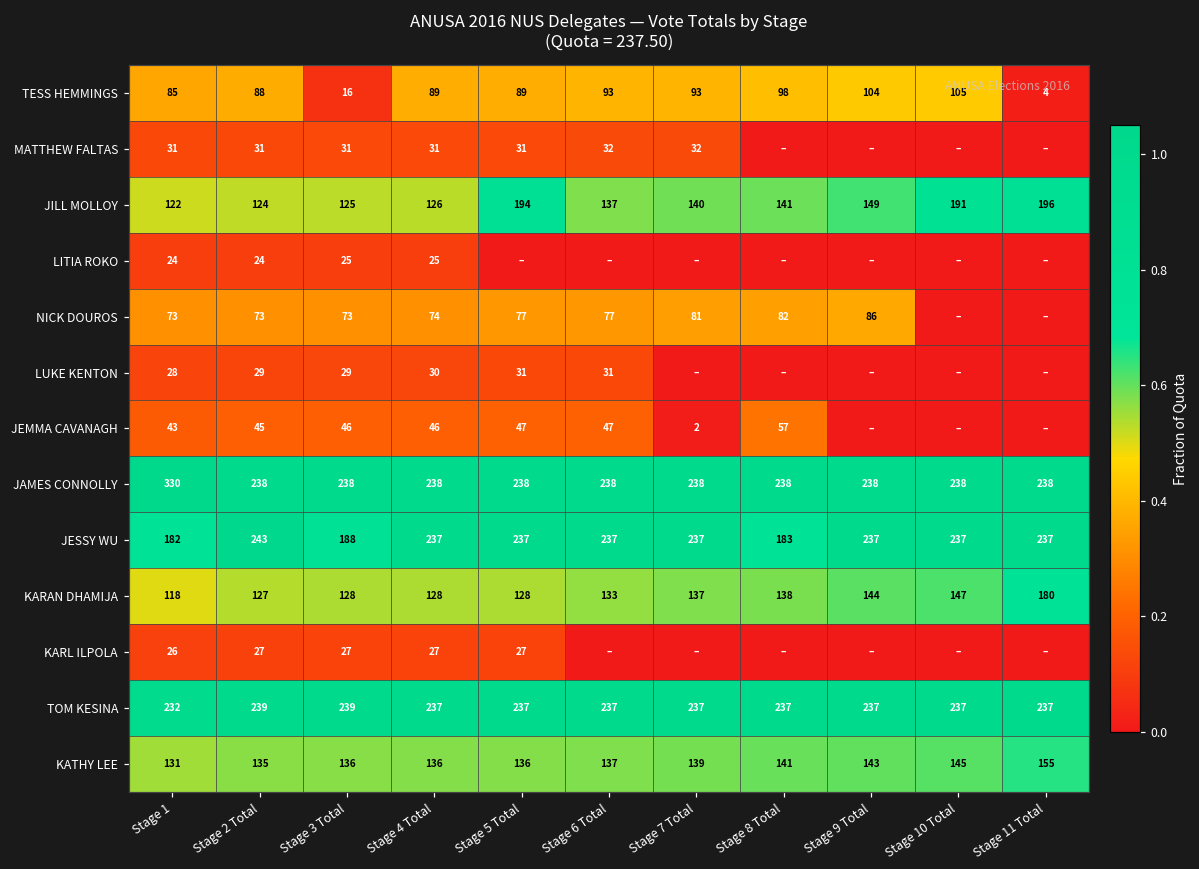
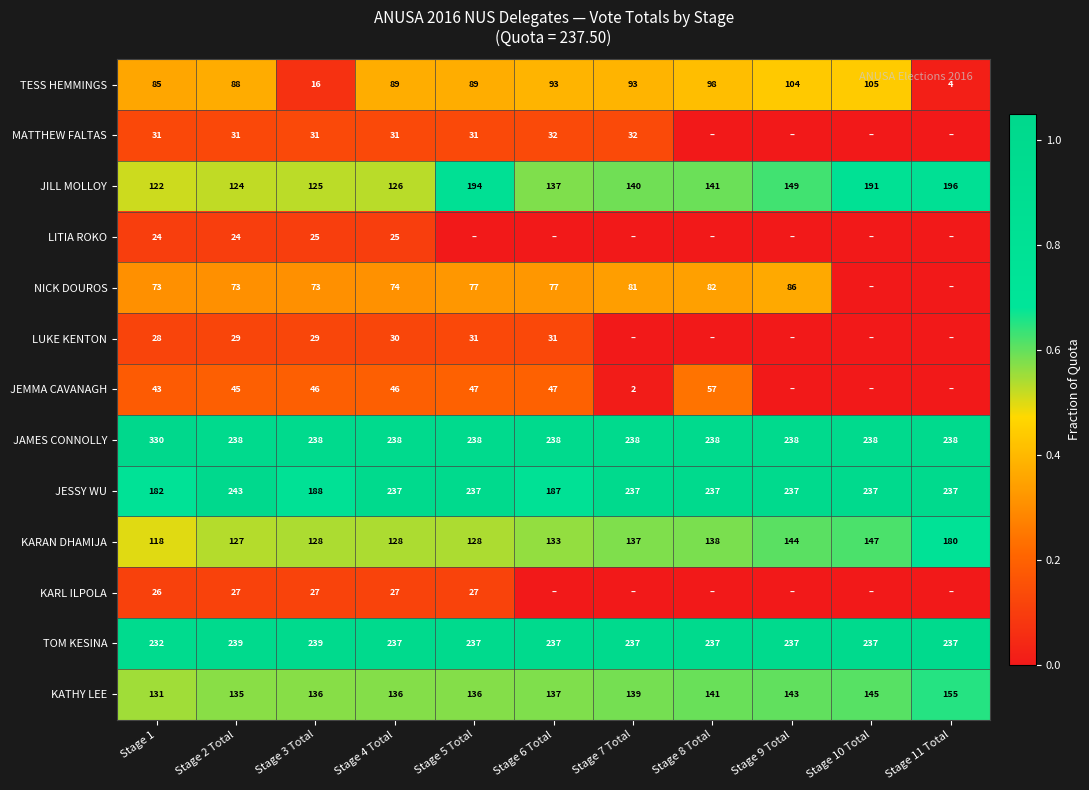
JESSY WU, Stage 6 Total: 237 -> 187
JESSY WU, Stage 8 Total: 183 -> 237
